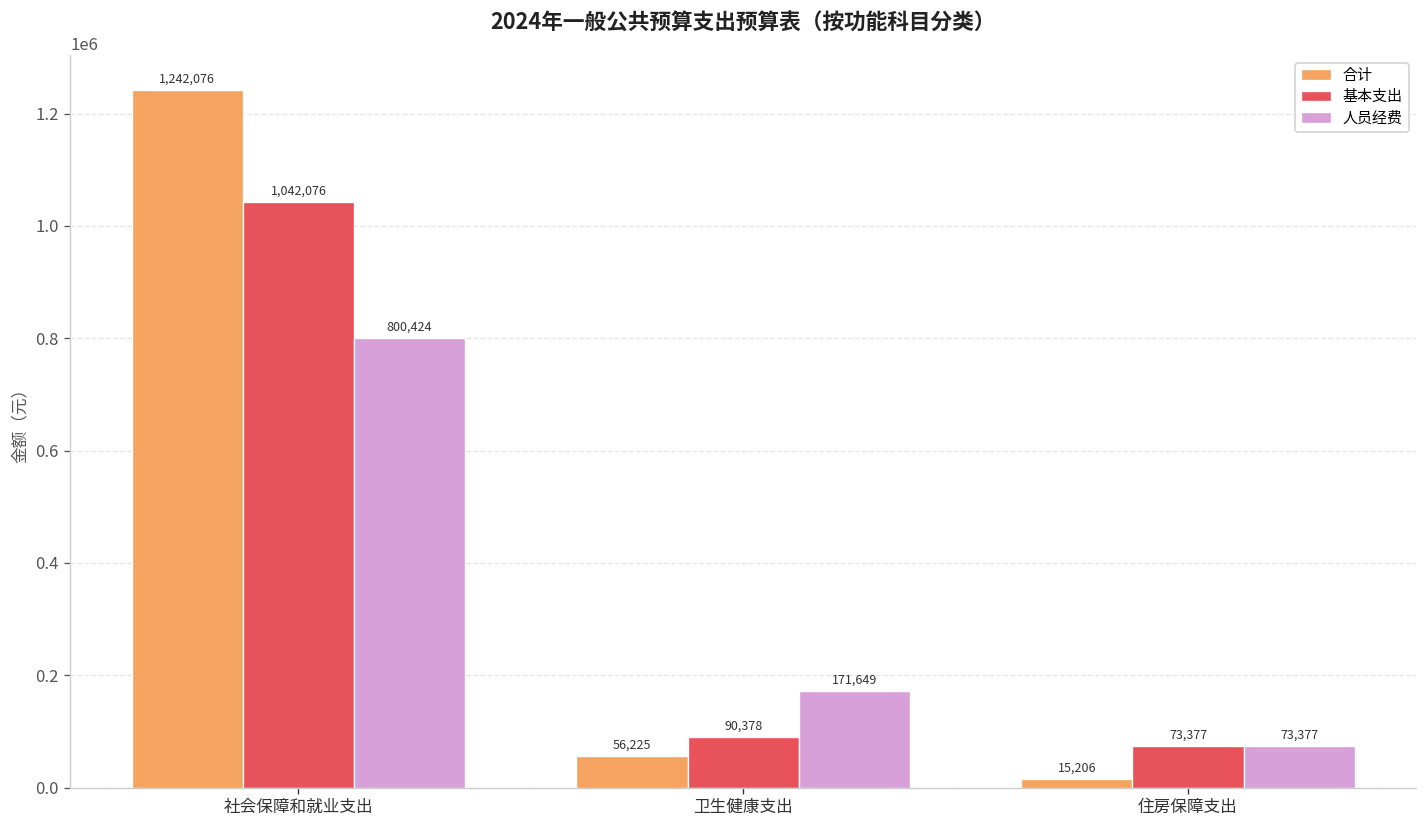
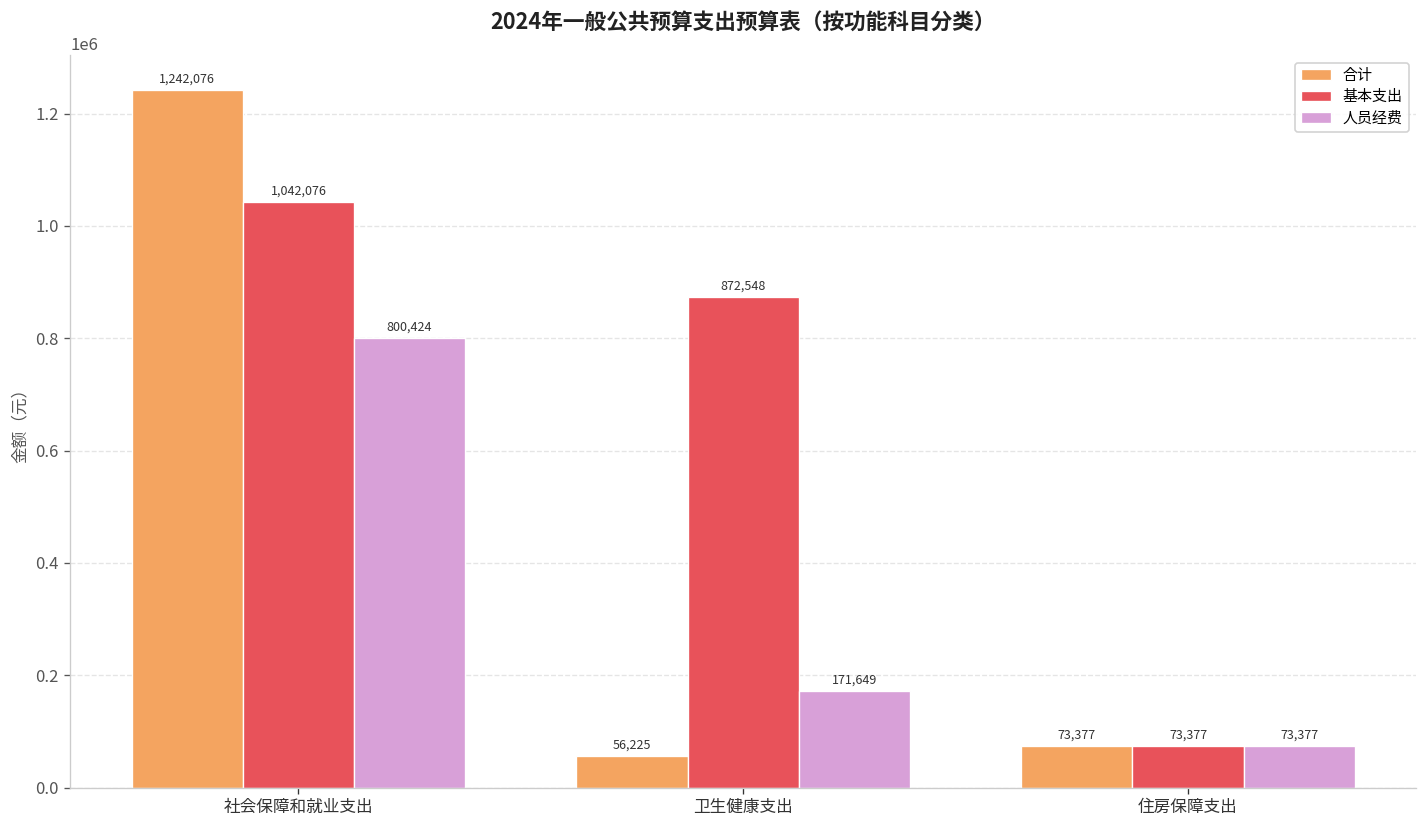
基本支出, 卫生健康支出: 90,378 -> 872,548
合计, 住房保障支出: 15,206 -> 73,377
